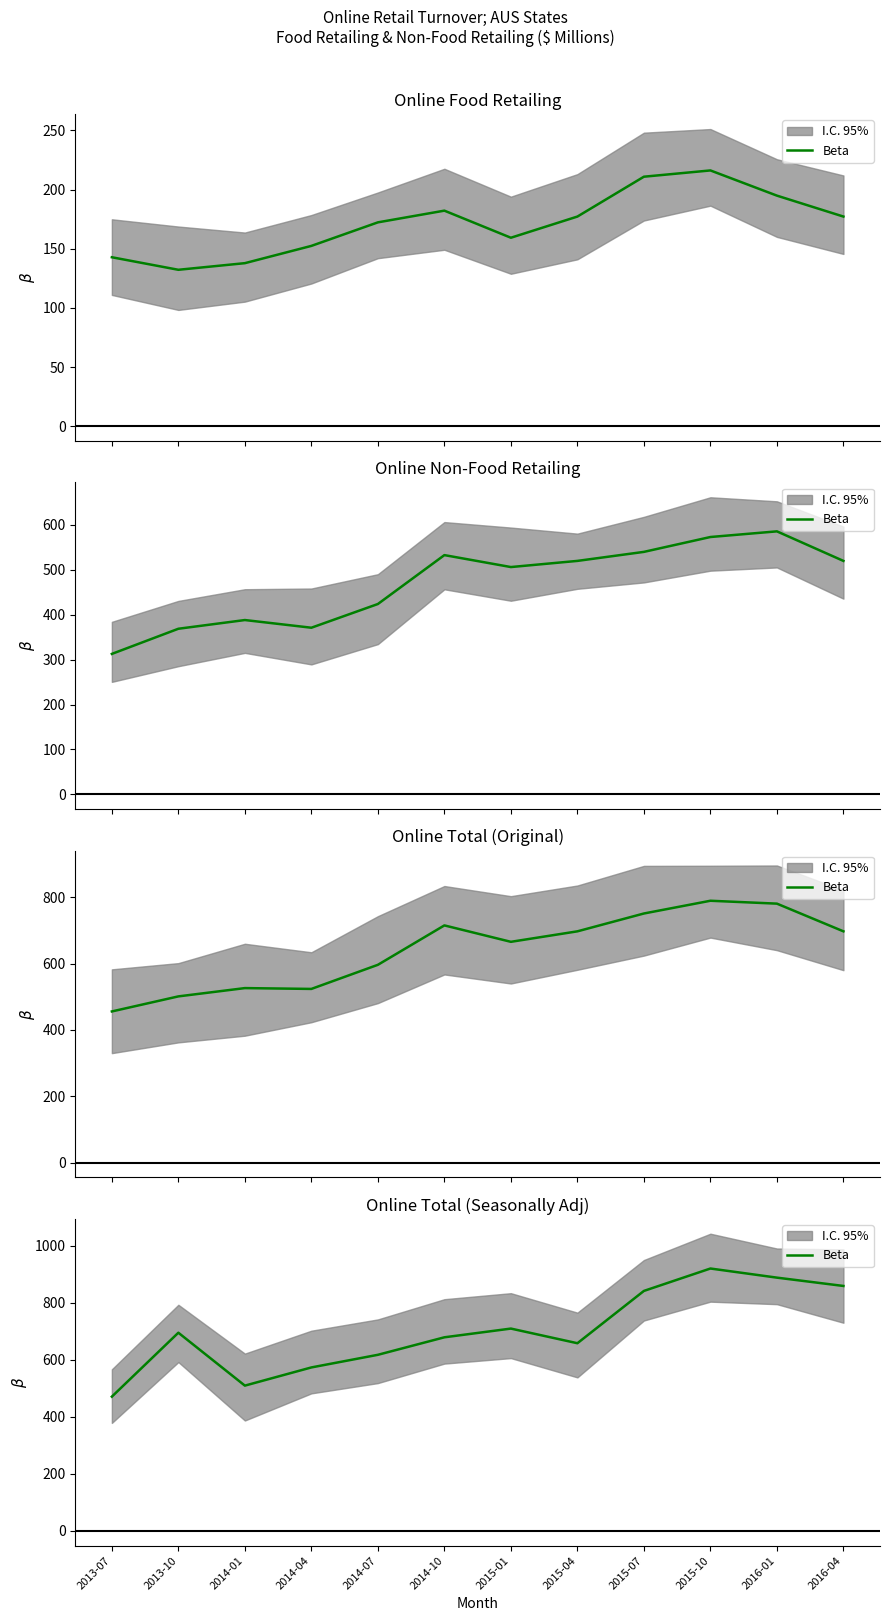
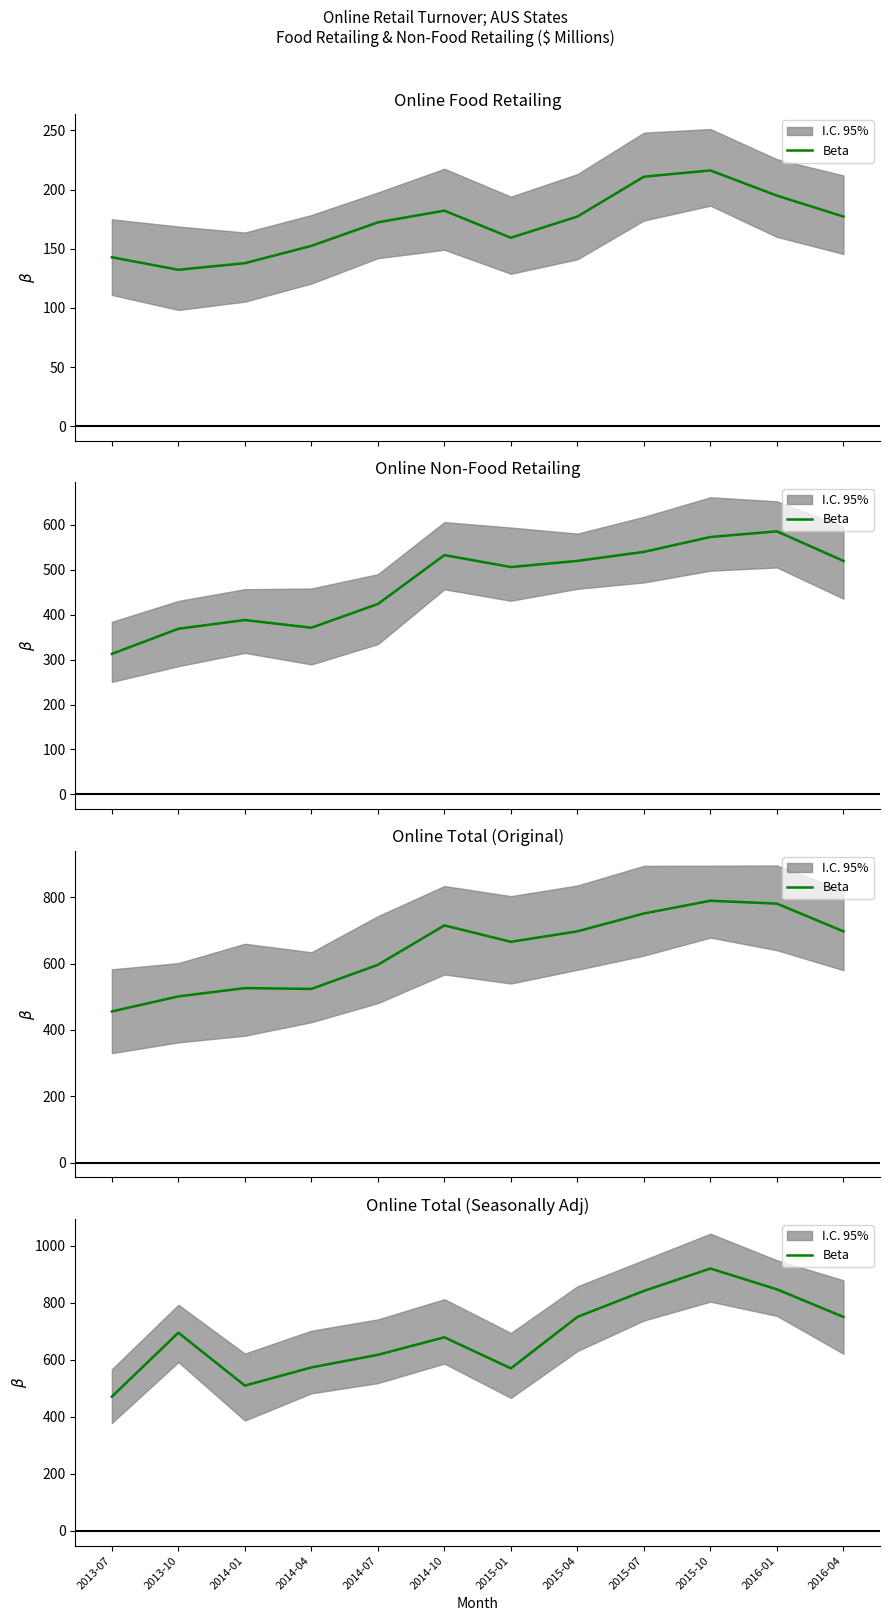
Online Total (Seasonally Adj), Beta, 2015-01: 710 -> 570
Online Total (Seasonally Adj), Beta, 2015-04: 660 -> 750
Online Total (Seasonally Adj), Beta, 2016-01: 890 -> 850
Online Total (Seasonally Adj), Beta, 2016-04: 860 -> 750
